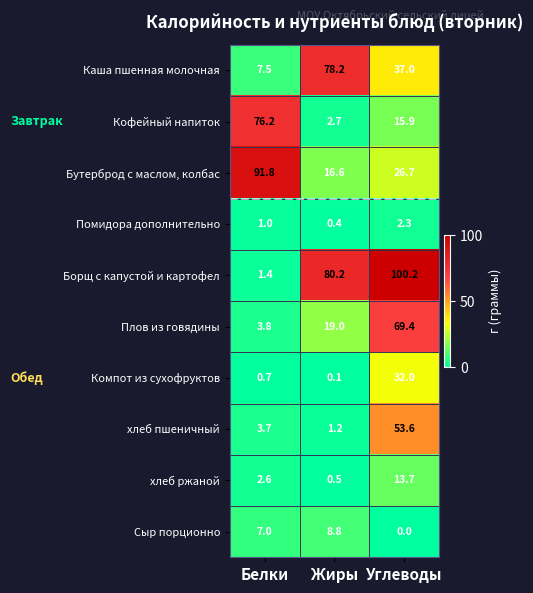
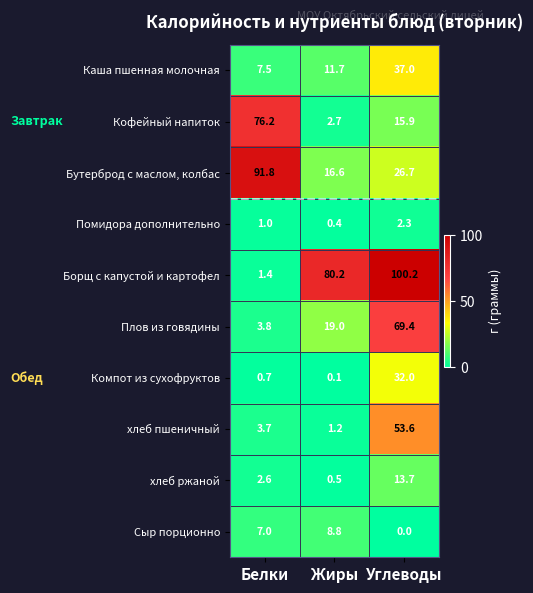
Каша пшенная молочная, Жиры: 78.2 -> 11.7
